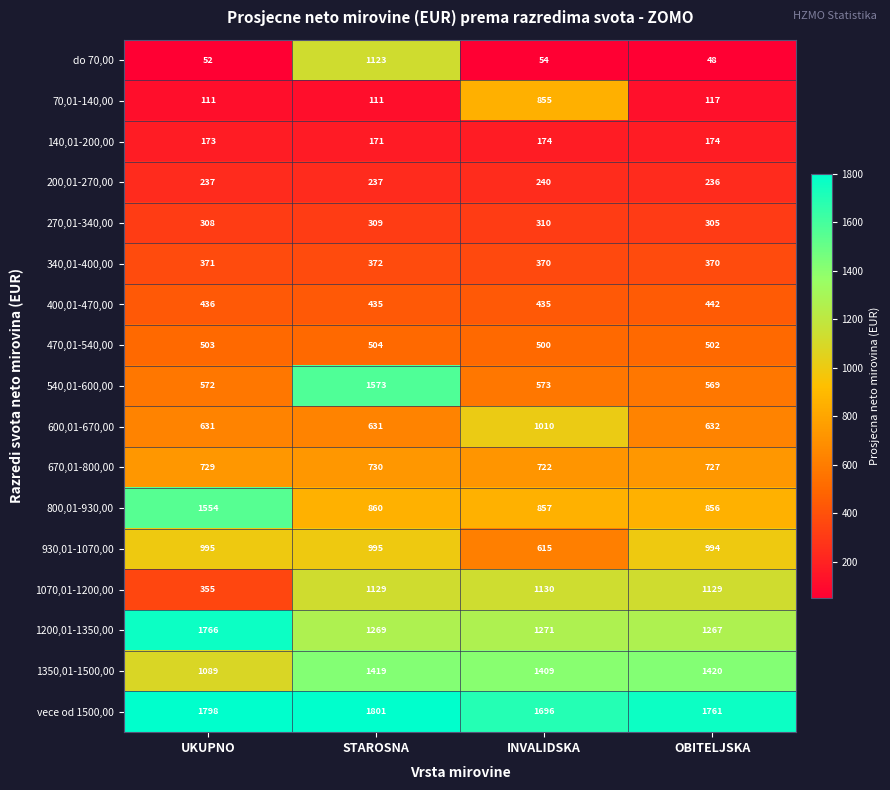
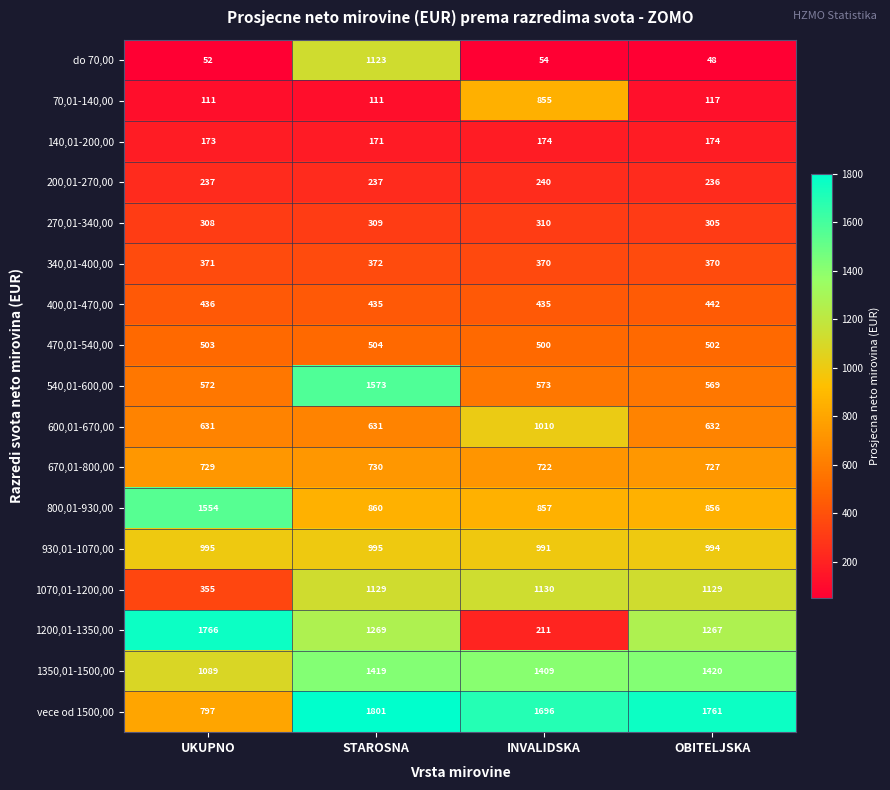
930,01-1070,00, INVALIDSKA: 615 -> 991
1200,01-1350,00, INVALIDSKA: 1271 -> 211
vece od 1500,00, UKUPNO: 1798 -> 797
